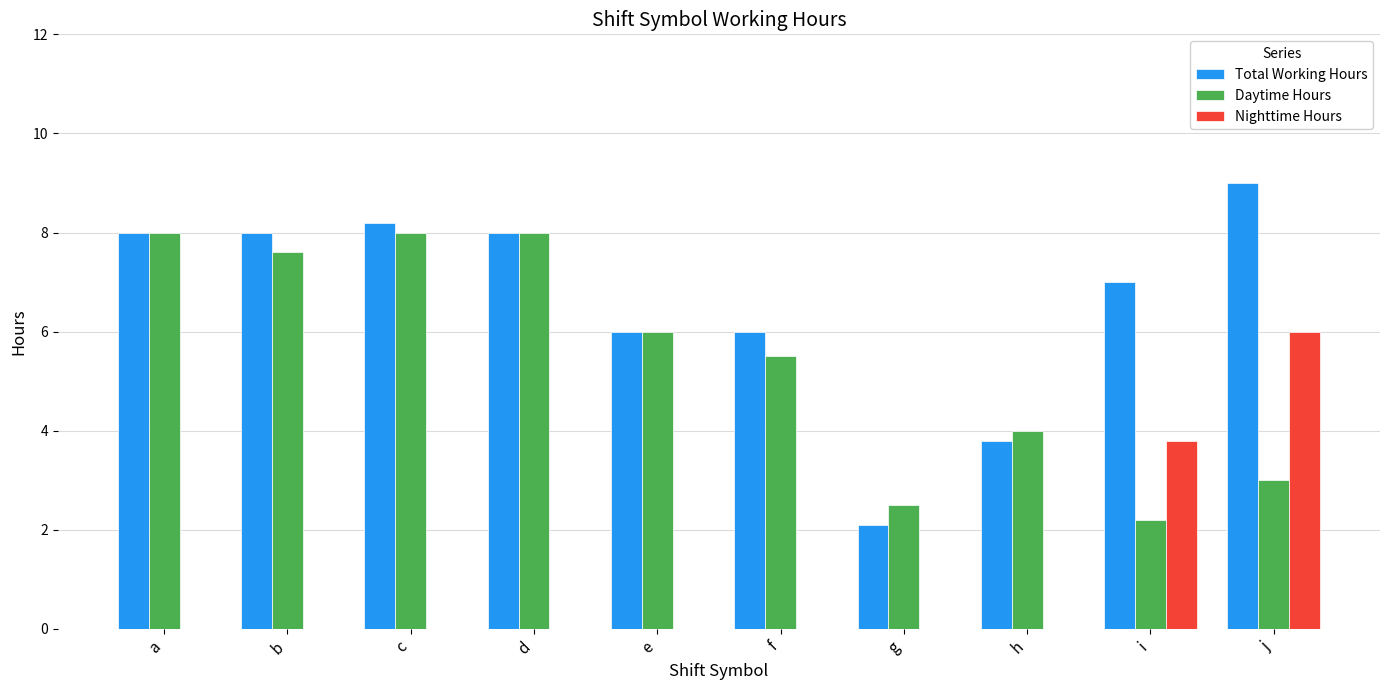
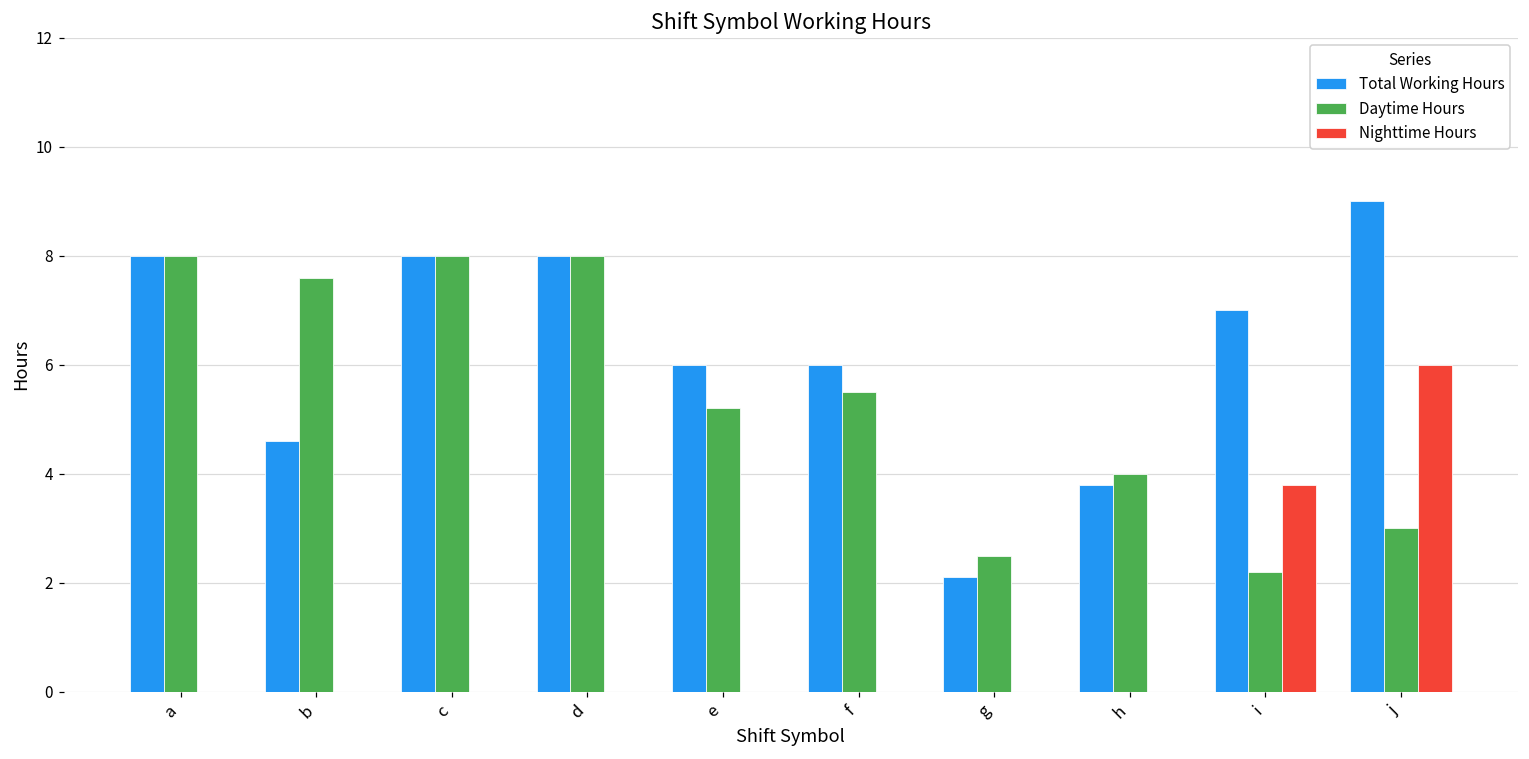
Total Working Hours, b: 8.0 -> 4.6
Total Working Hours, c: 8.2 -> 8.0
Daytime Hours, e: 6.0 -> 5.2
